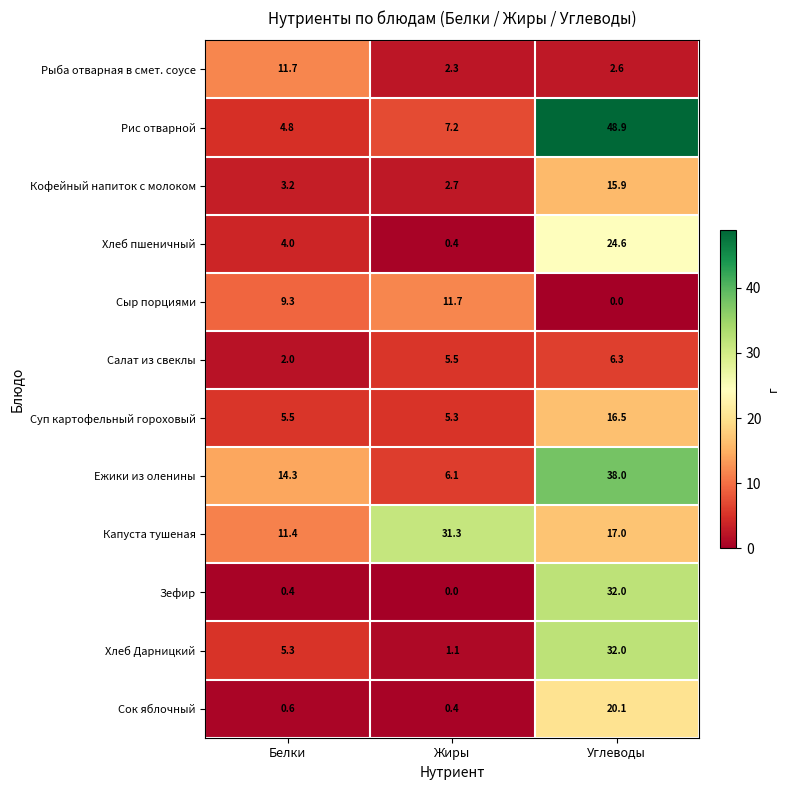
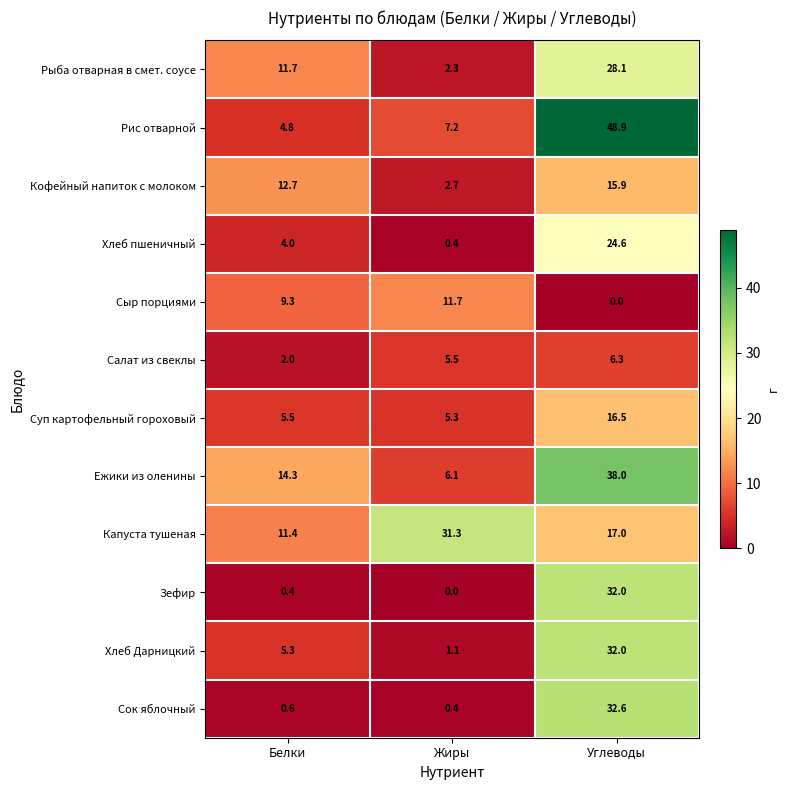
Рыба отварная в смет. соусе, Углеводы: 2.6 -> 28.1
Кофейный напиток с молоком, Белки: 3.2 -> 12.7
Сок яблочный, Углеводы: 20.1 -> 32.6
